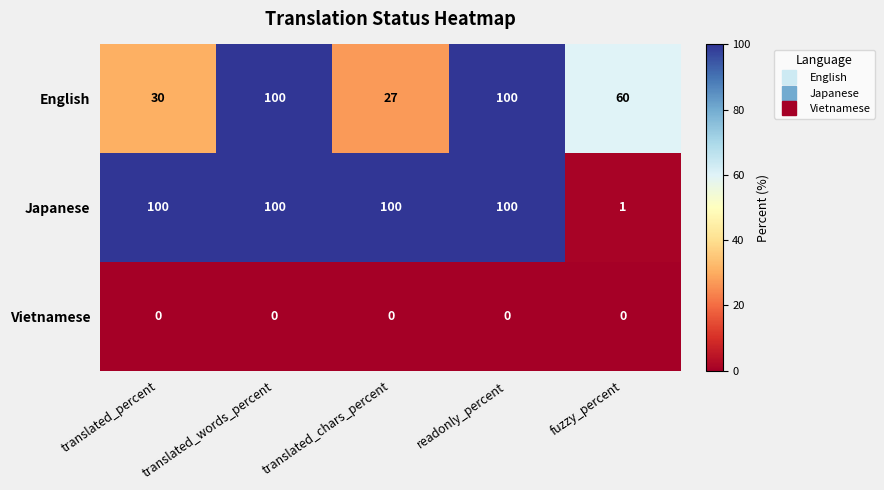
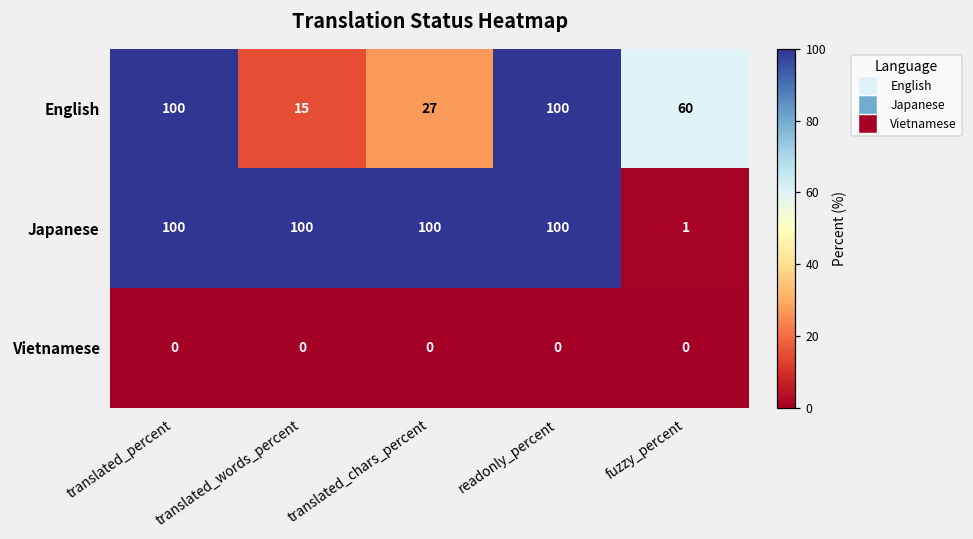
English, translated_percent: 30 -> 100
English, translated_words_percent: 100 -> 15
